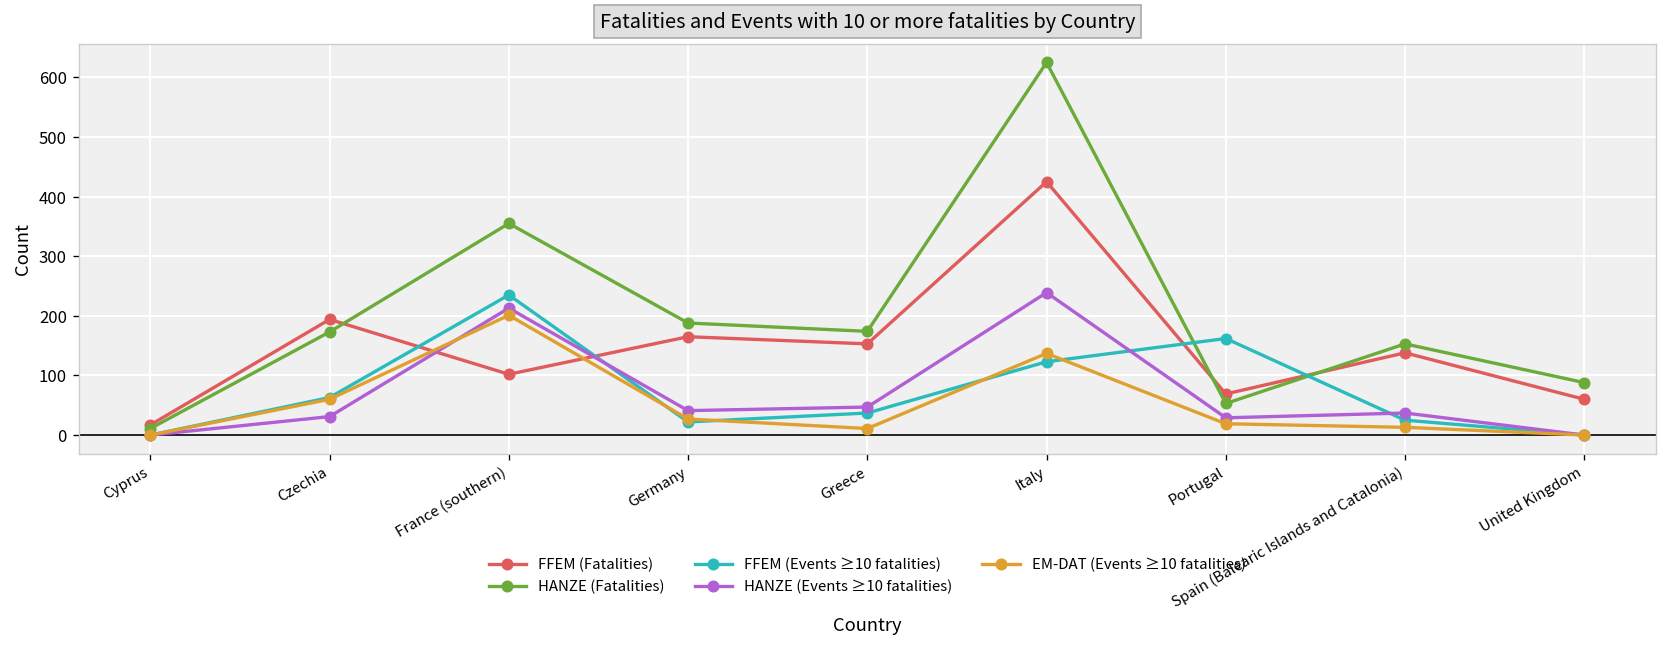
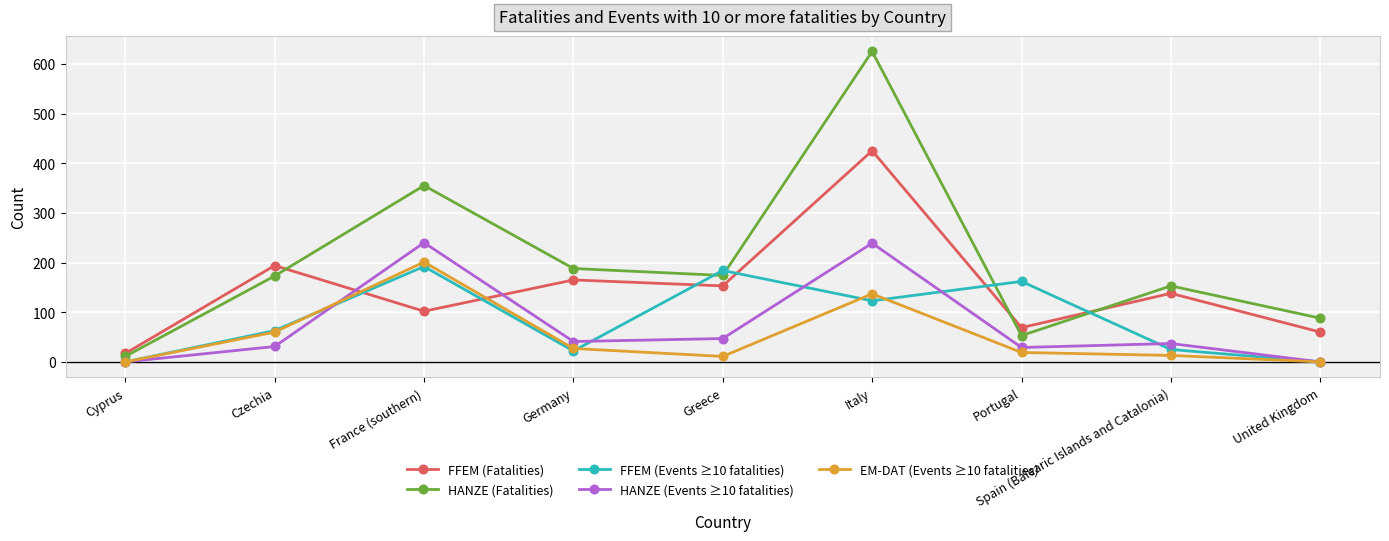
FFEM (Events ≥10 fatalities), France (southern): 240 -> 190
HANZE (Events ≥10 fatalities), France (southern): 210 -> 240
FFEM (Events ≥10 fatalities), Greece: 40 -> 180
